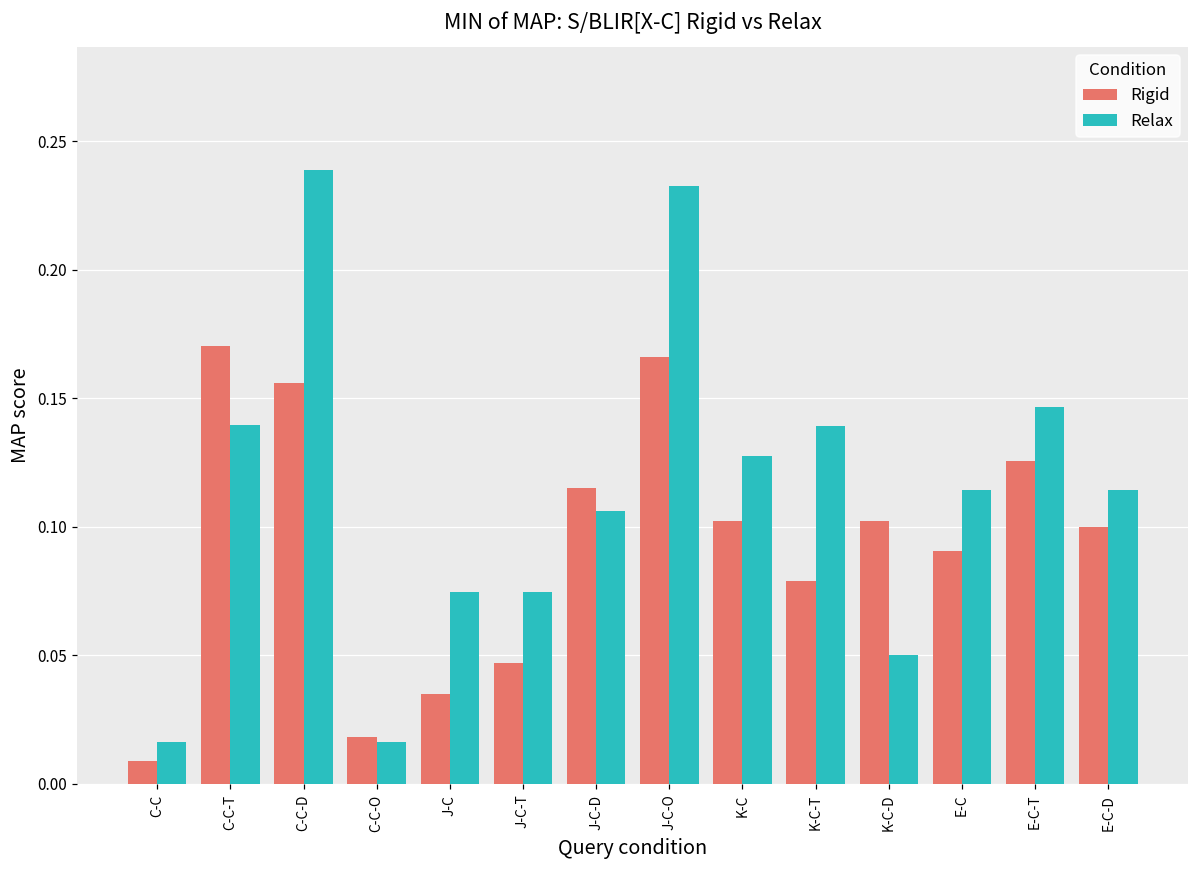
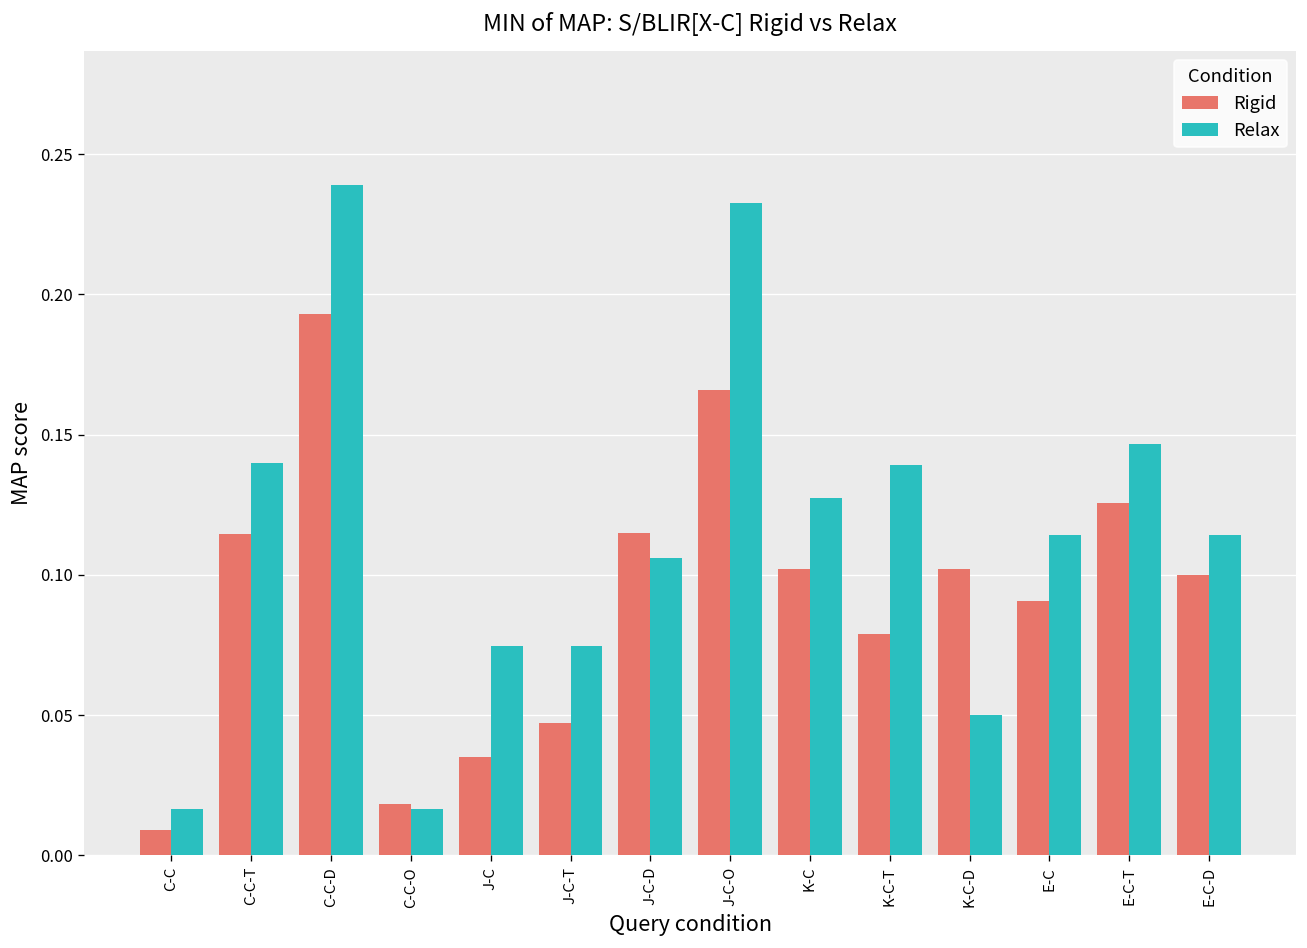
Rigid, C-C-T: 0.170 -> 0.115
Rigid, C-C-D: 0.156 -> 0.193
